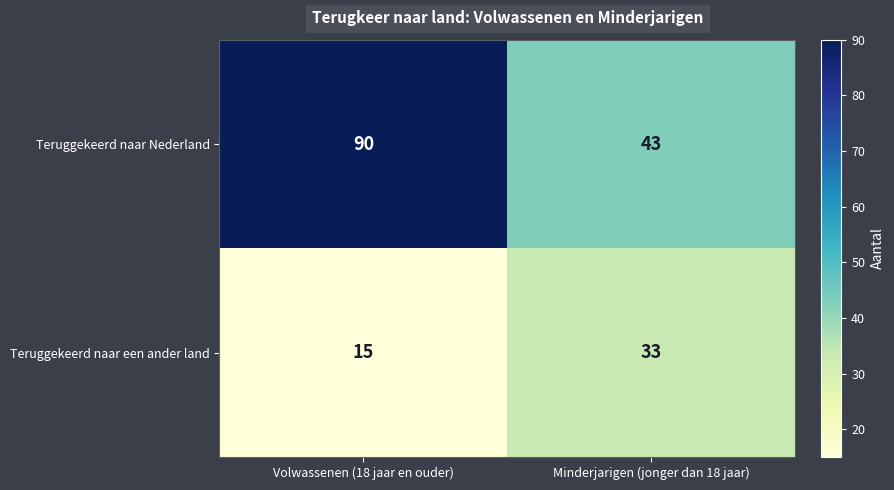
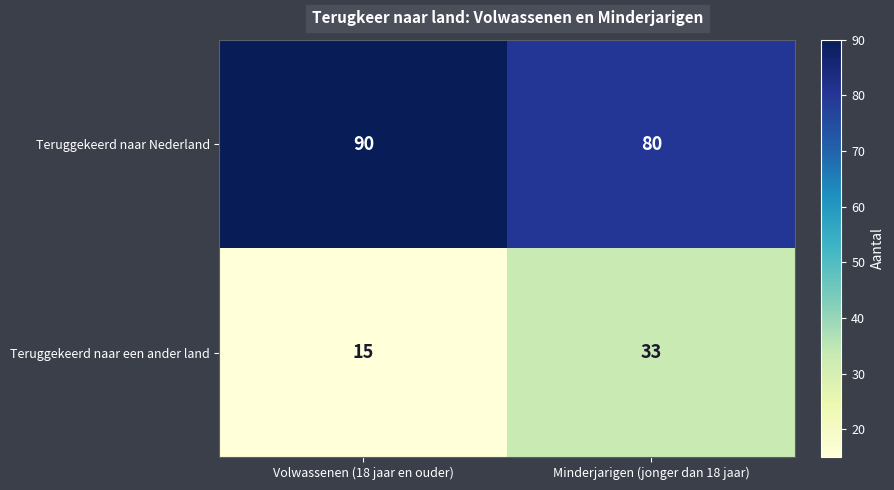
Teruggekeerd naar Nederland, Minderjarigen (jonger dan 18 jaar): 43 -> 80
